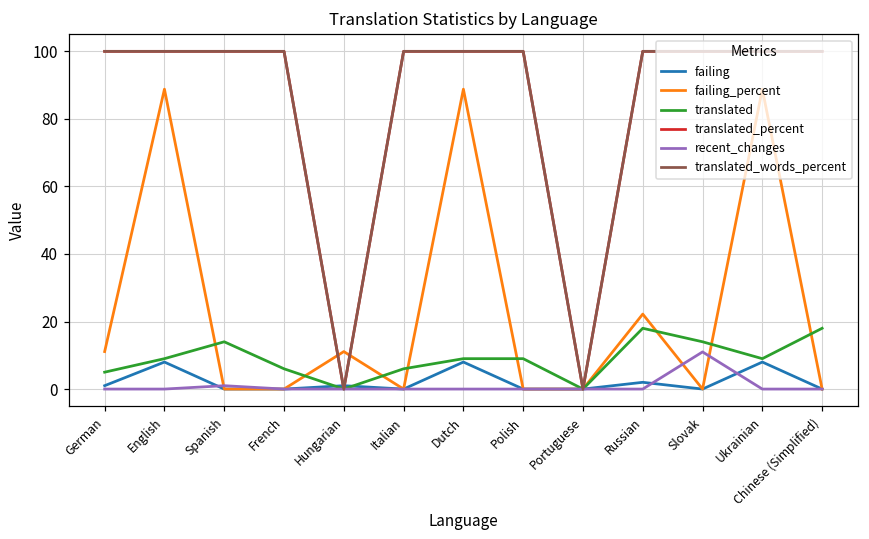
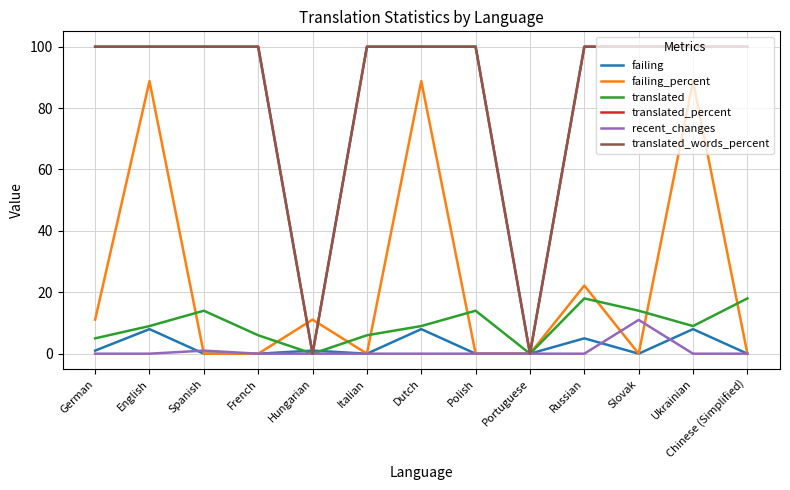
translated, Polish: 9 -> 14
failing, Russian: 2 -> 5
